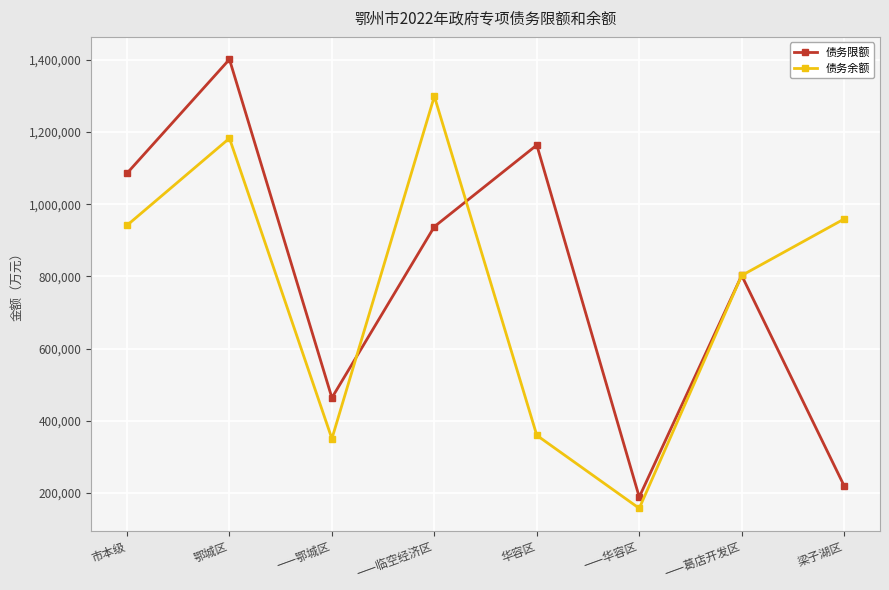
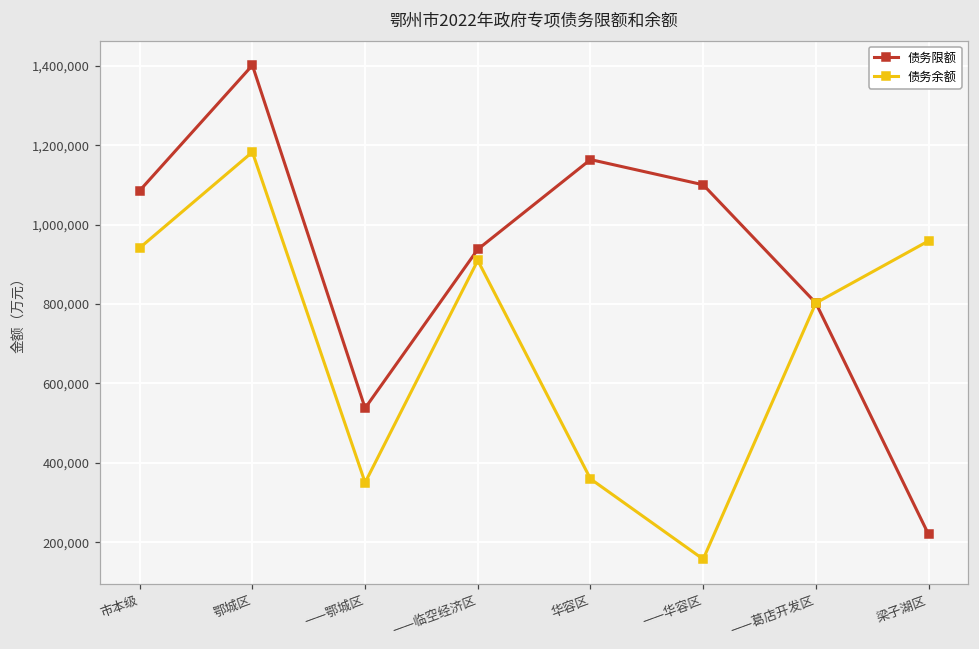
债务限额, ——鄂城区: 460,000 -> 540,000
债务余额, ——临空经济区: 1,300,000 -> 910,000
债务限额, ——华容区: 190,000 -> 1,100,000
